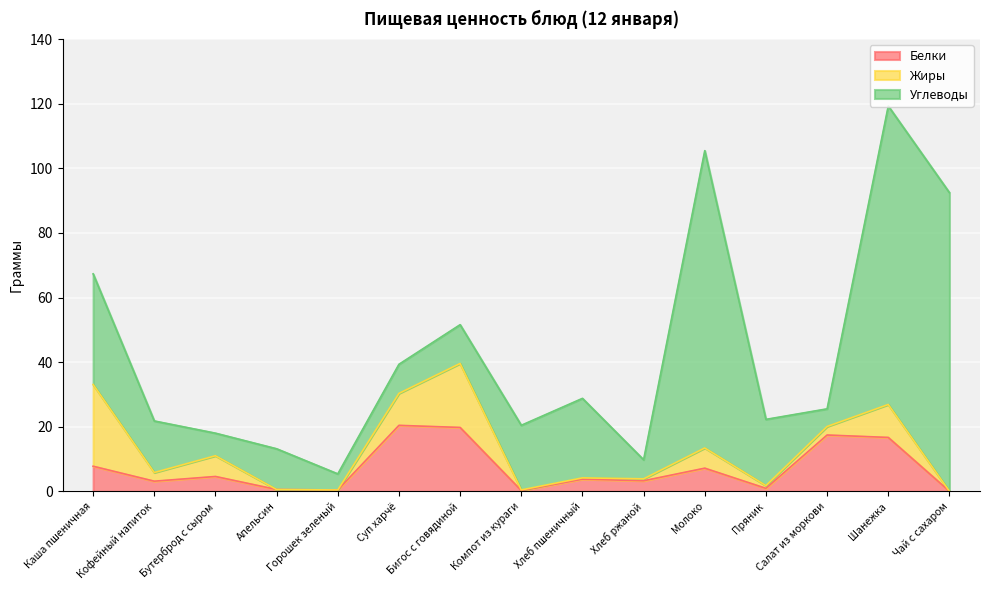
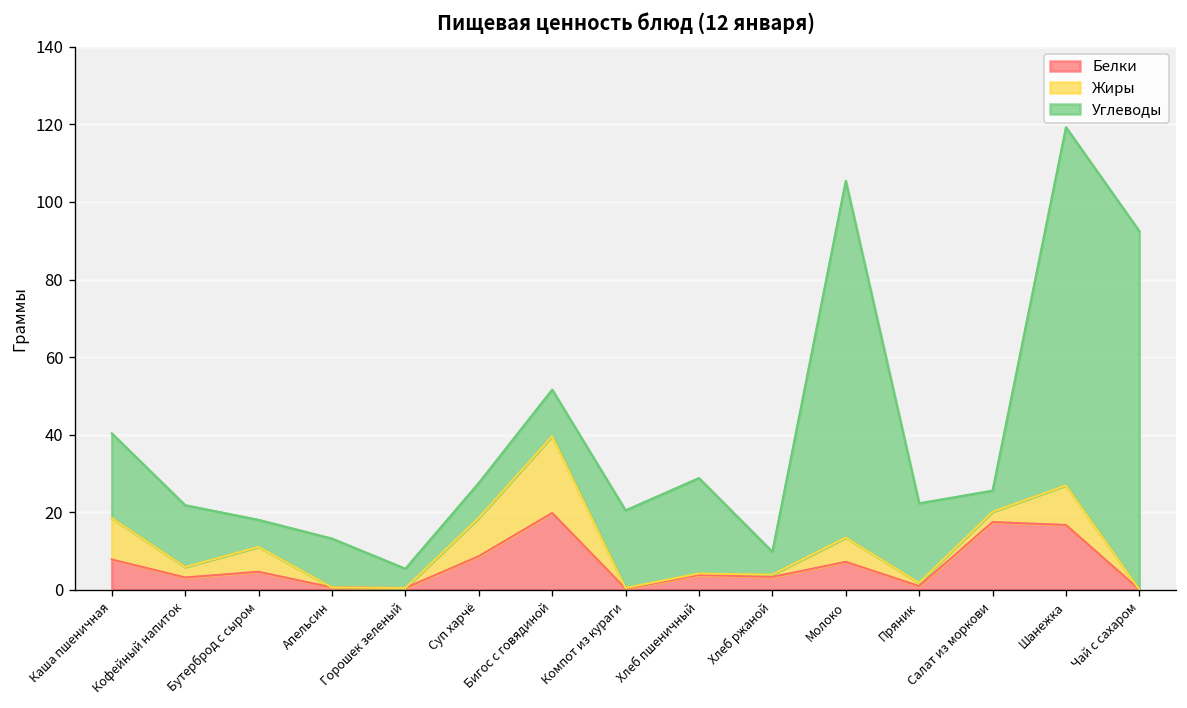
Жиры, Каша пшеничная: 25 -> 11
Углеводы, Каша пшеничная: 34 -> 22
Белки, Суп харчё: 20 -> 9
